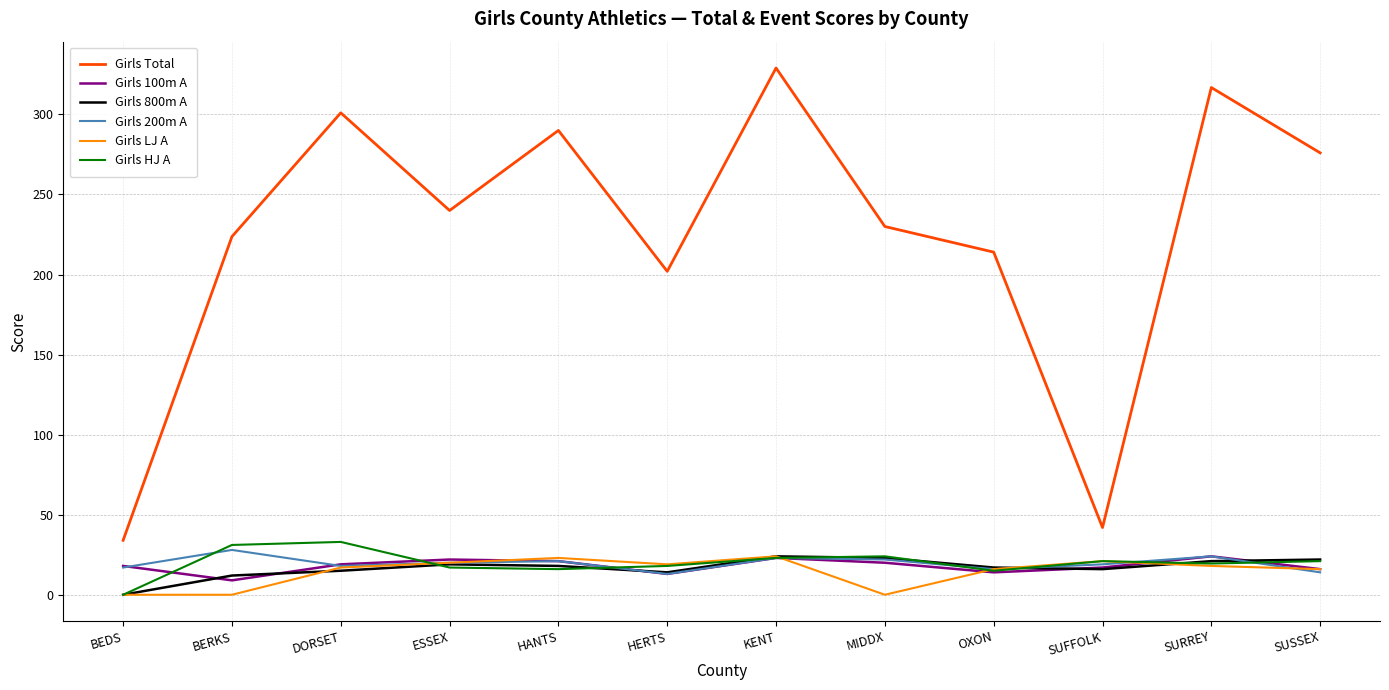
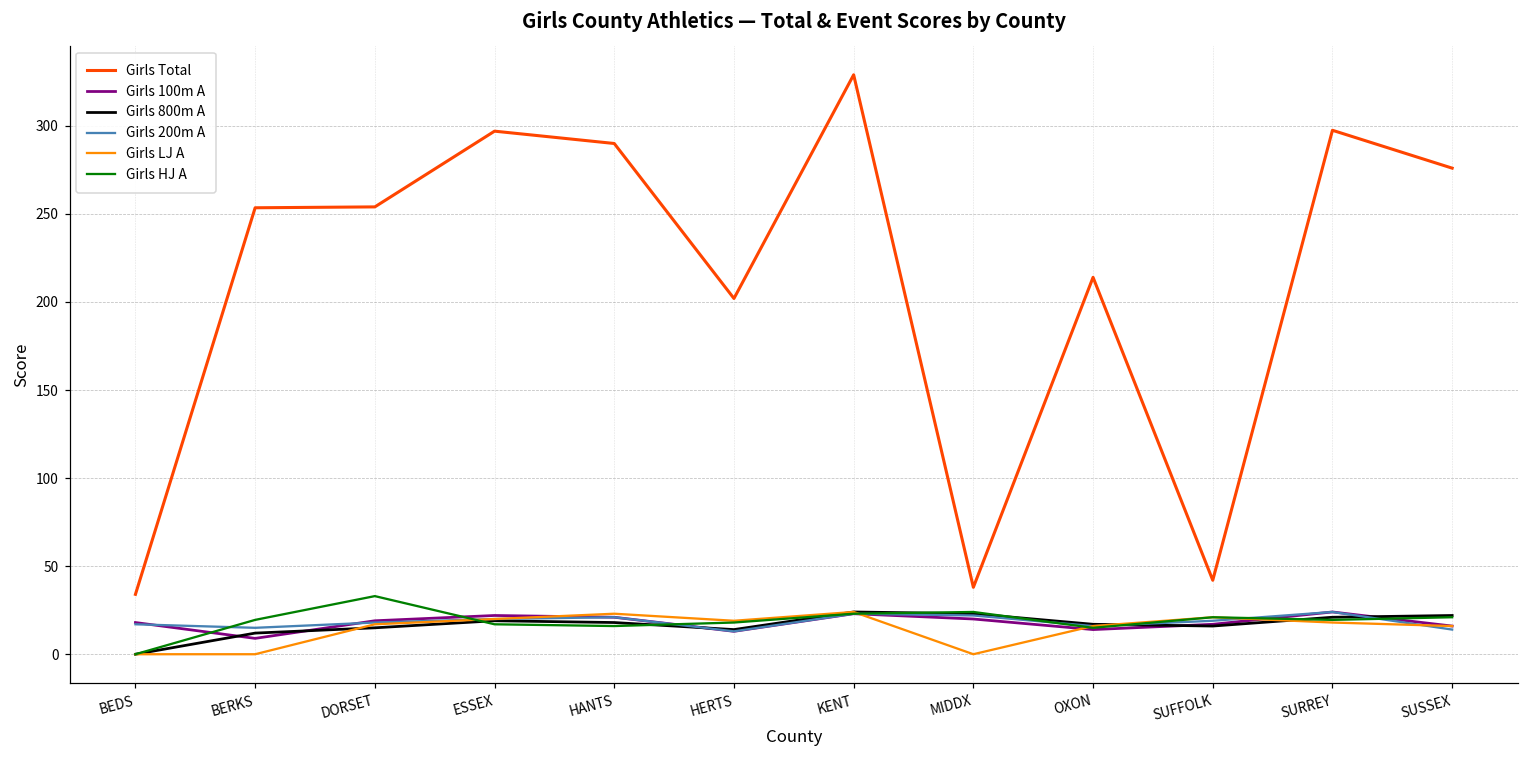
Girls Total, BERKS: 224 -> 254
Girls 200m A, BERKS: 28 -> 15
Girls HJ A, BERKS: 31 -> 20
Girls Total, DORSET: 301 -> 254
Girls Total, ESSEX: 240 -> 297
Girls Total, MIDDX: 230 -> 38
Girls Total, SURREY: 317 -> 298
